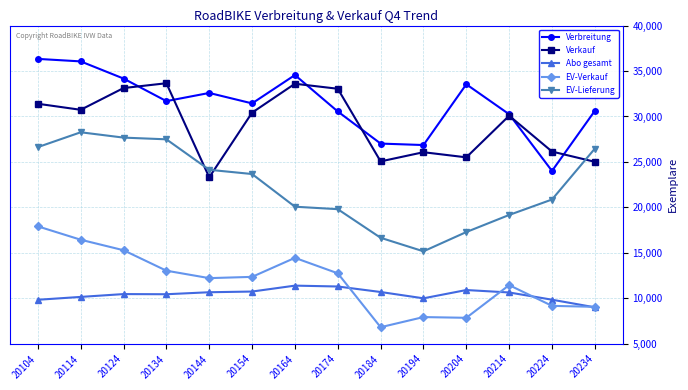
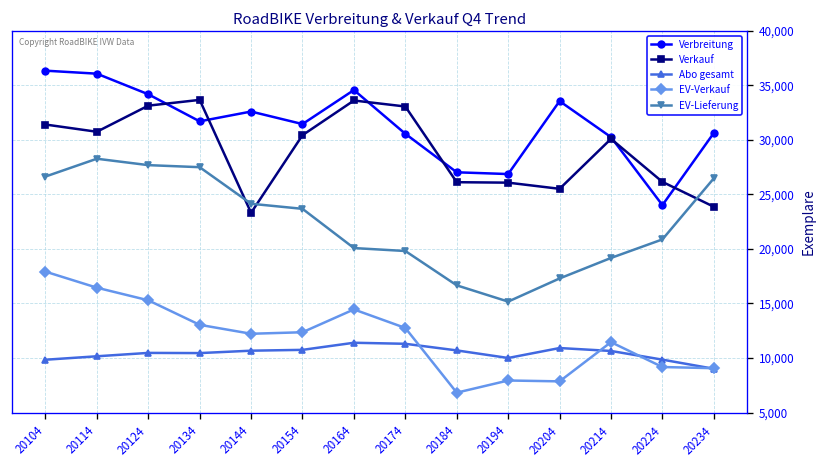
Verkauf, 20184: 25,000 -> 26,000
Verkauf, 20234: 25,000 -> 24,000
